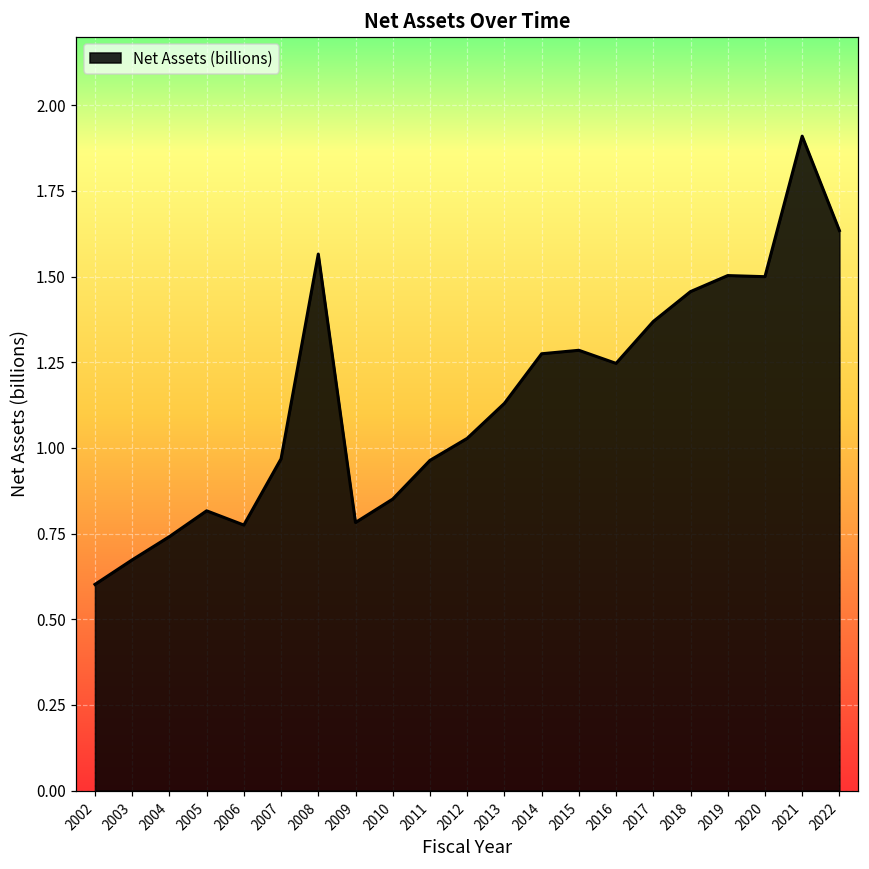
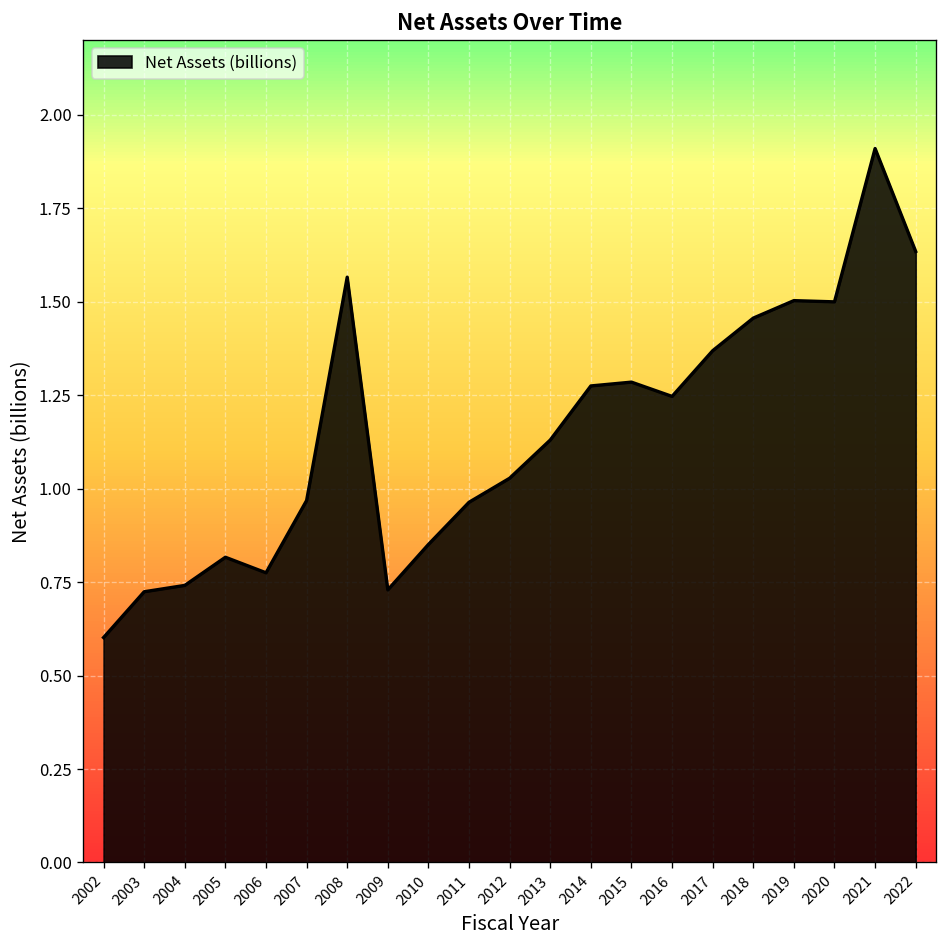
2003: 0.67 -> 0.72
2009: 0.78 -> 0.73
